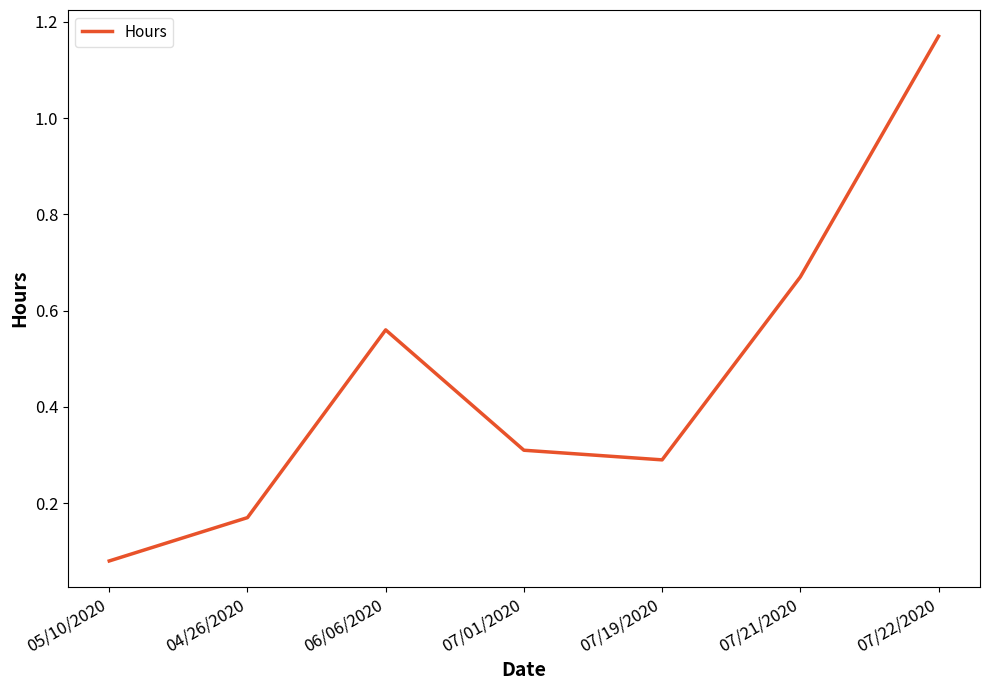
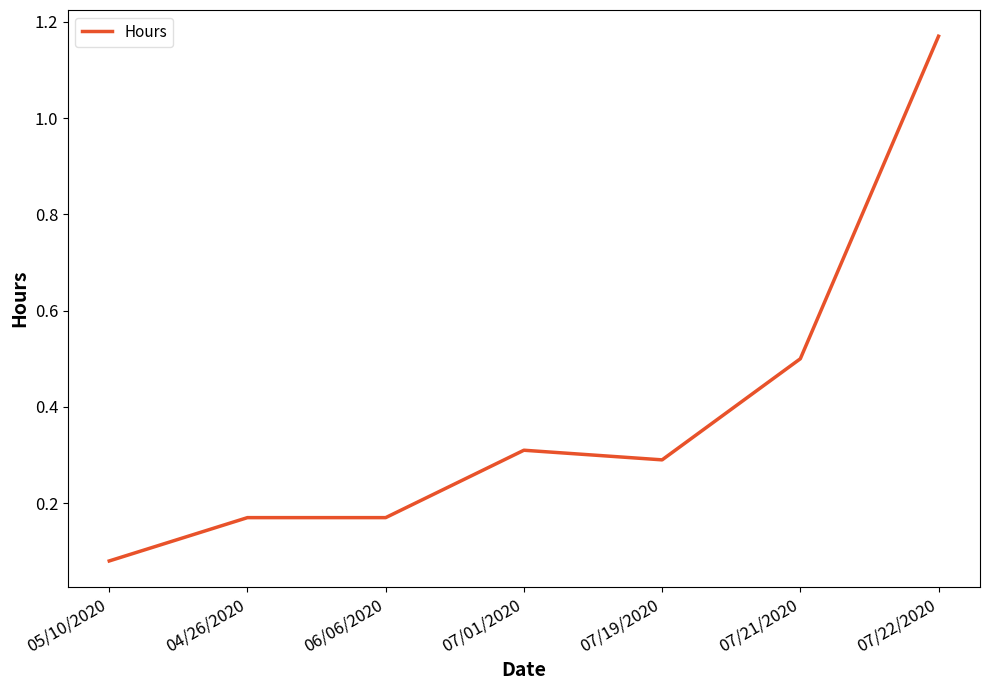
06/06/2020: 0.56 -> 0.17
07/21/2020: 0.67 -> 0.50
